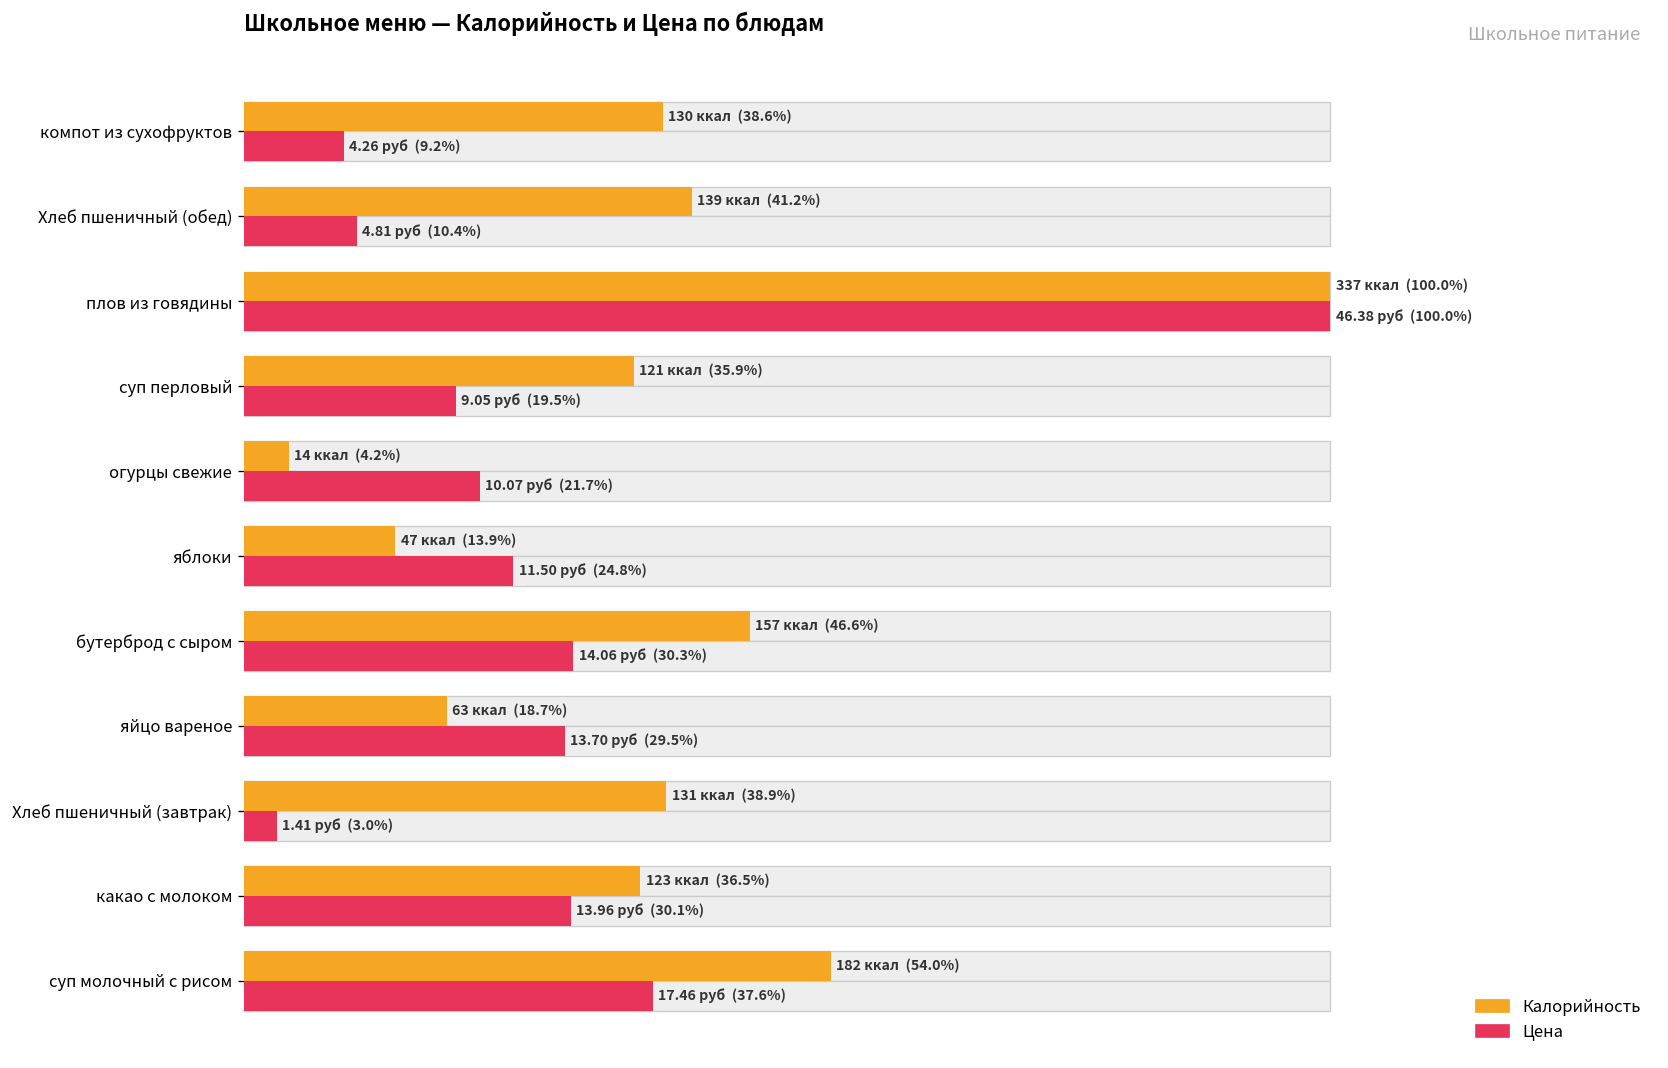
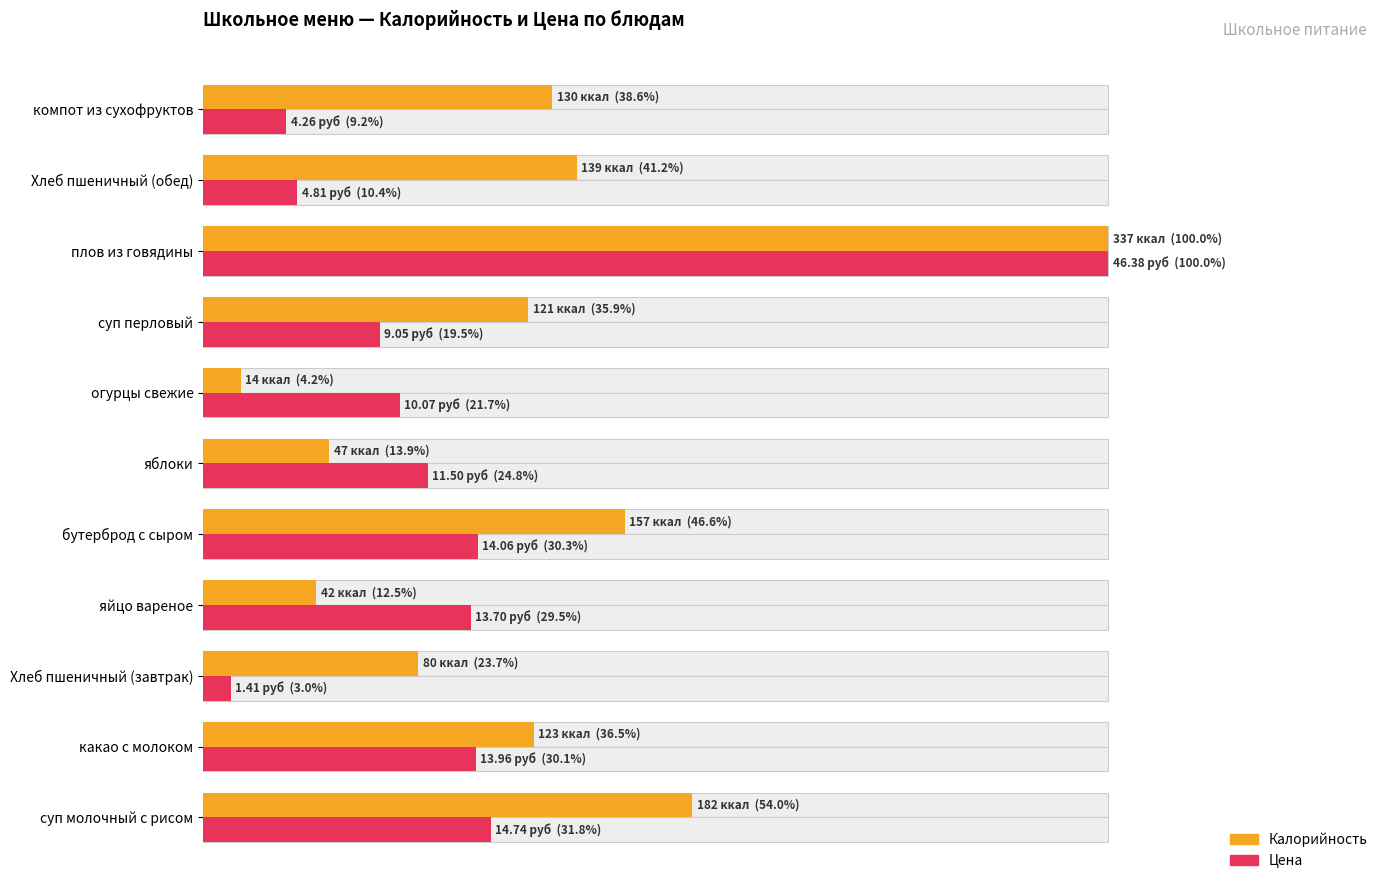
Калорийность, яйцо вареное: 63 ккал (18.7%) -> 42 ккал (12.5%)
Калорийность, Хлеб пшеничный (завтрак): 131 ккал (38.9%) -> 80 ккал (23.7%)
Цена, суп молочный с рисом: 17.46 руб (37.6%) -> 14.74 руб (31.8%)
